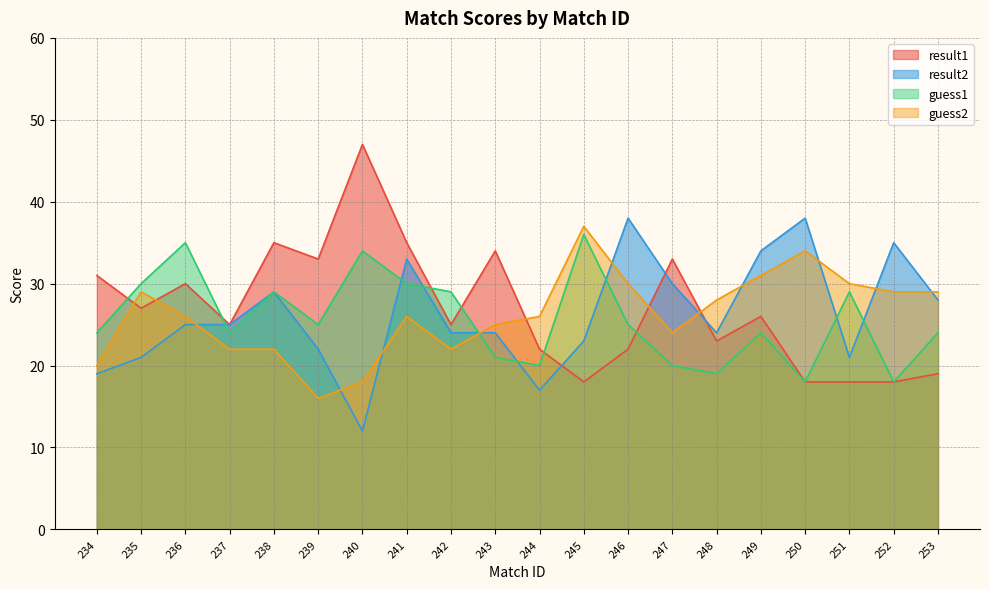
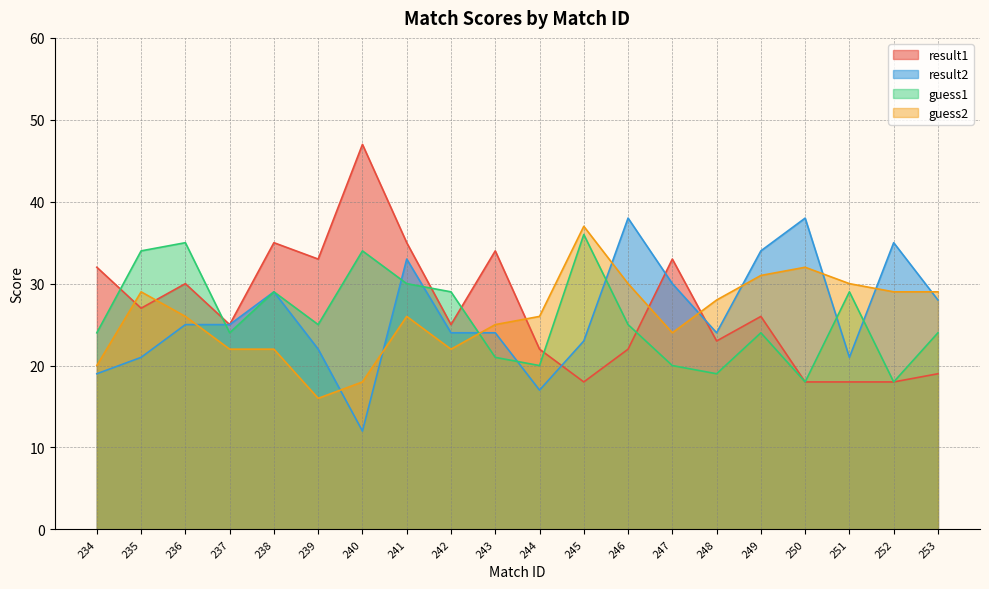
result1, 234: 31 -> 32
guess1, 235: 30 -> 34
guess2, 250: 34 -> 32
